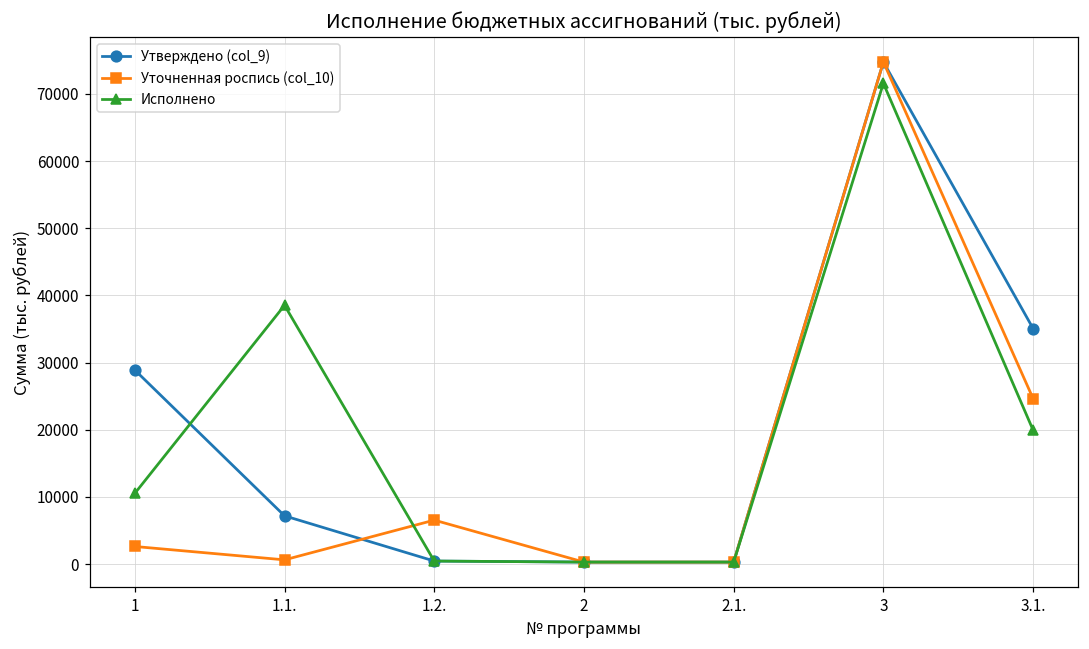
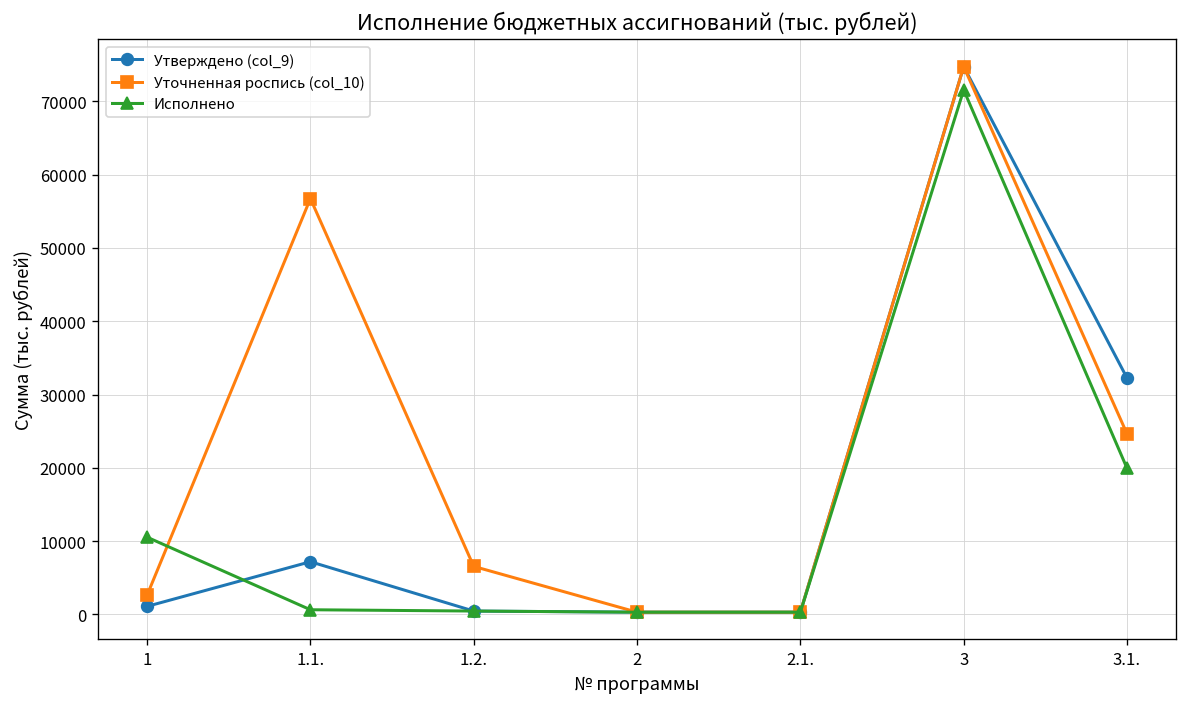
Утверждено (col_9), 1: 29000 -> 1000
Уточненная роспись (col_10), 1.1.: 1000 -> 57000
Исполнено, 1.1.: 39000 -> 1000
Утверждено (col_9), 3.1.: 35000 -> 32000
